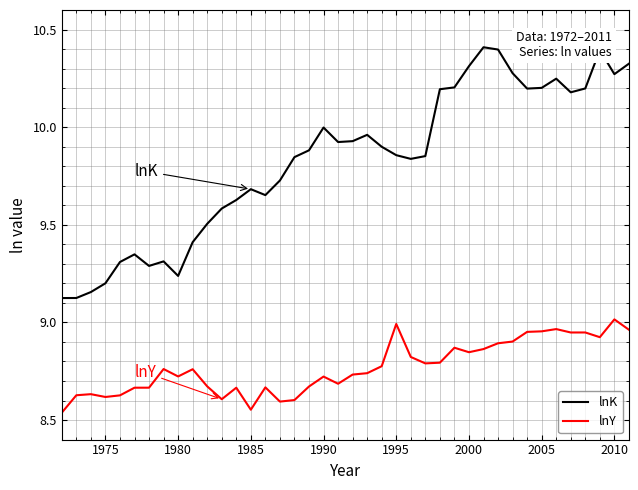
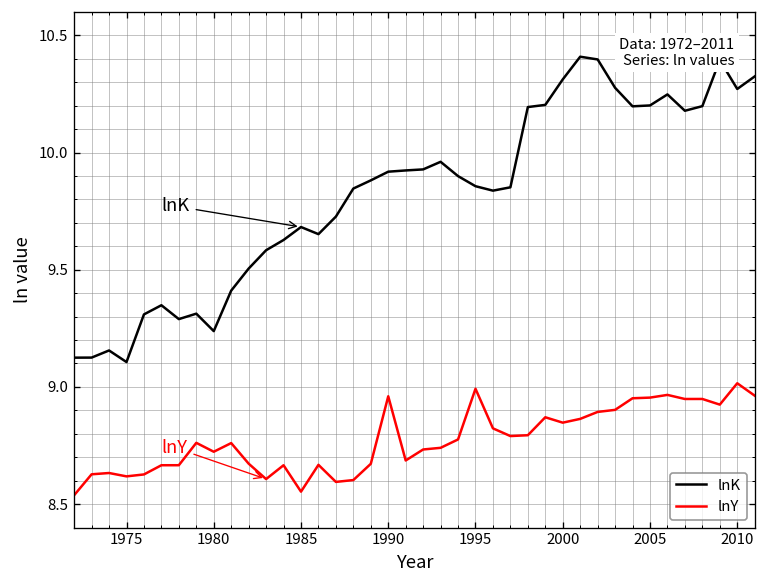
lnK, 1975: 9.20 -> 9.11
lnK, 1990: 10.00 -> 9.92
lnY, 1990: 8.72 -> 8.96
